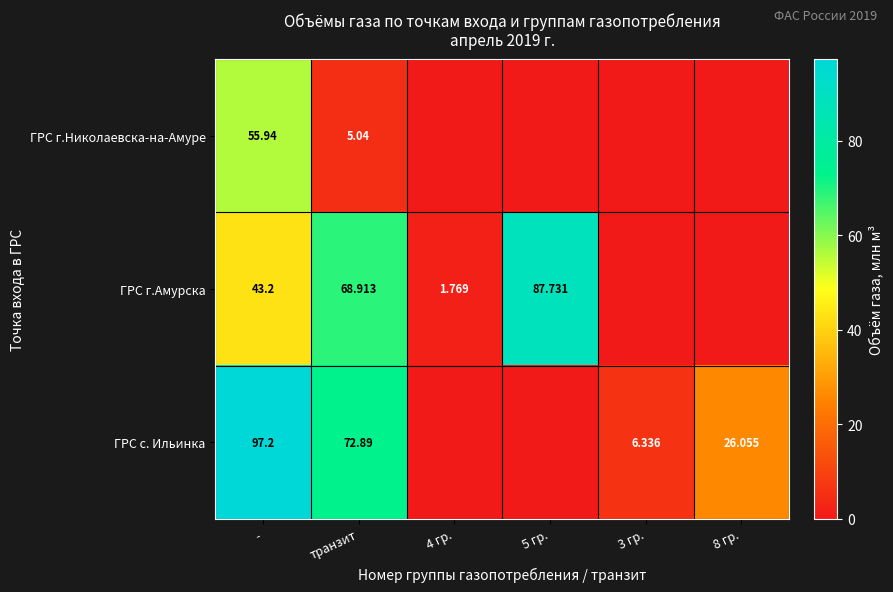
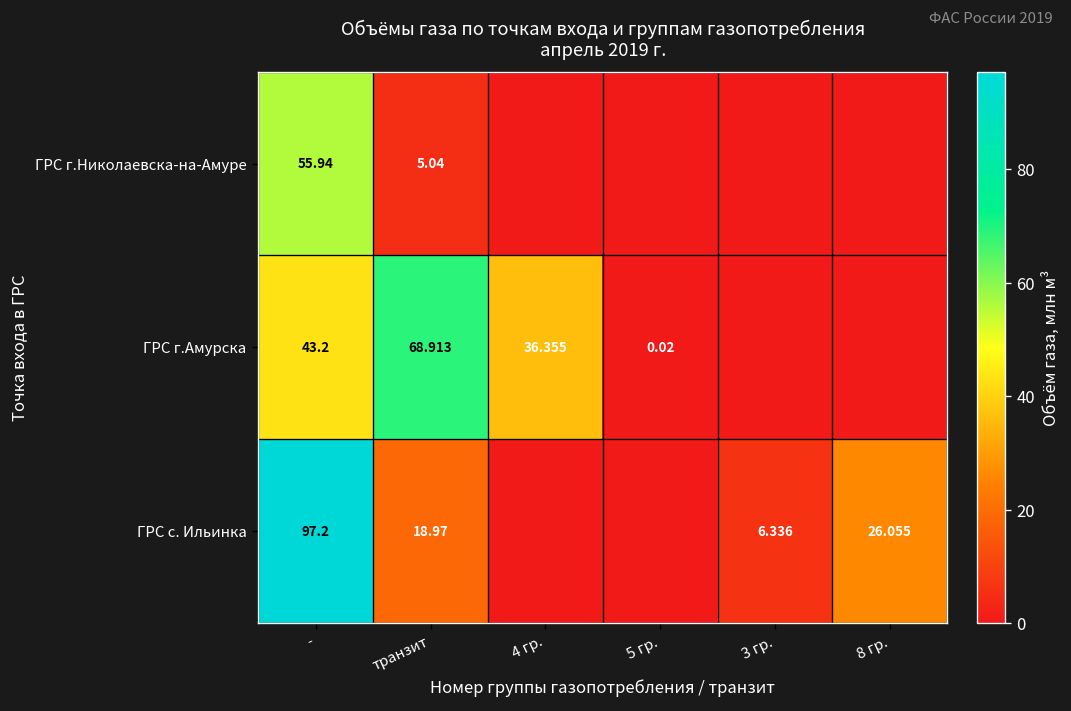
ГРС г.Амурска, 4 гр.: 1.769 -> 36.355
ГРС г.Амурска, 5 гр.: 87.731 -> 0.02
ГРС с. Ильинка, транзит: 72.89 -> 18.97
